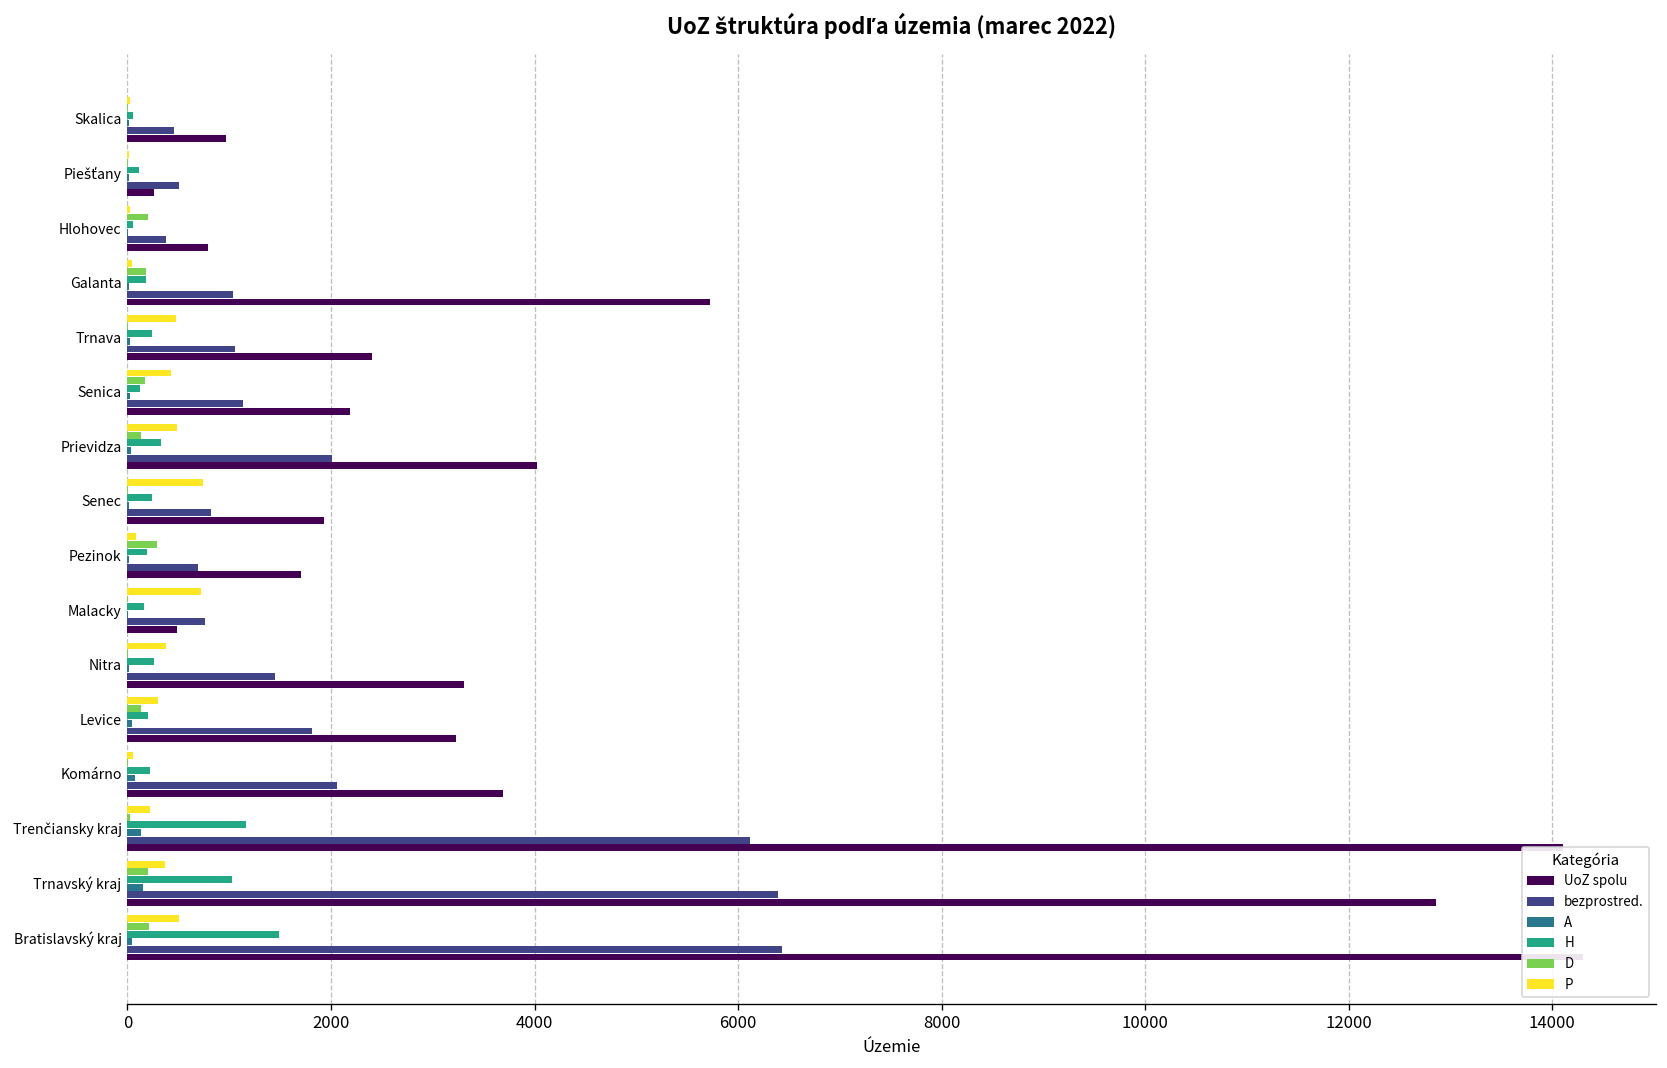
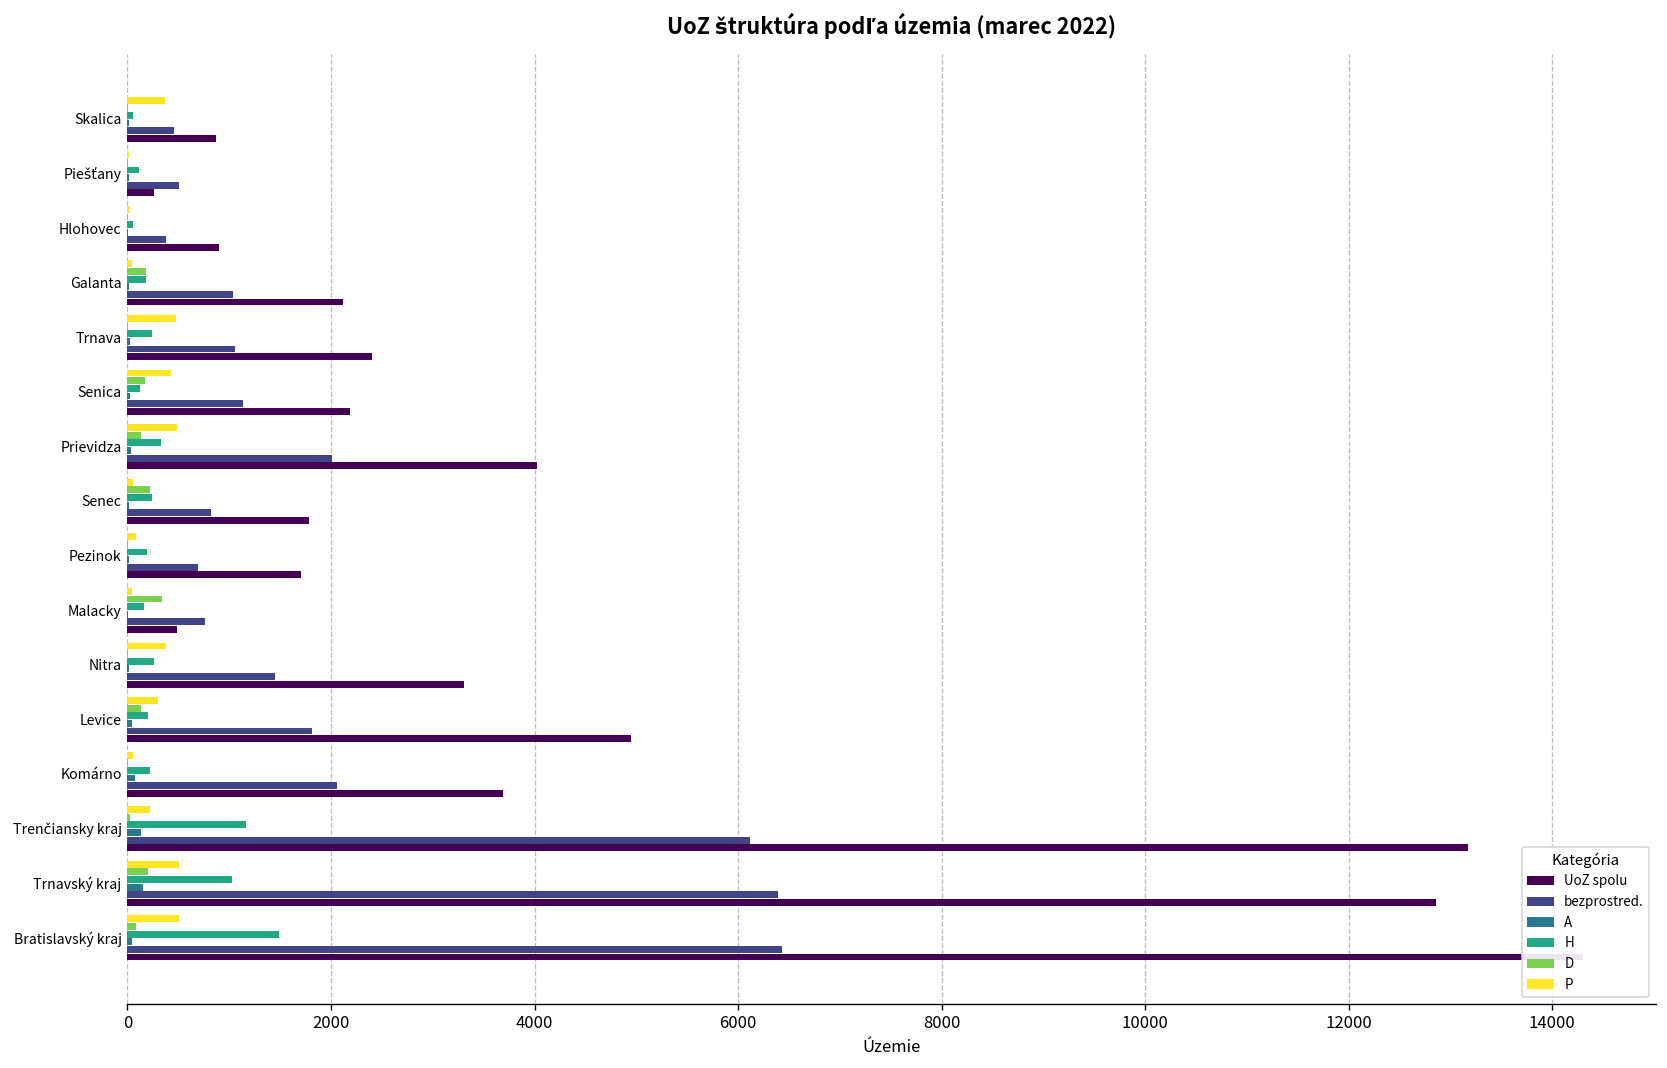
P, Skalica: 0 -> 400
UoZ spolu, Skalica: 1000 -> 900
D, Hlohovec: 200 -> 0
UoZ spolu, Hlohovec: 800 -> 900
UoZ spolu, Galanta: 5700 -> 2100
P, Senec: 700 -> 100
D, Senec: 0 -> 200
UoZ spolu, Senec: 1900 -> 1800
D, Pezinok: 300 -> 0
P, Malacky: 700 -> 0
D, Malacky: 0 -> 300
UoZ spolu, Levice: 3200 -> 4900
UoZ spolu, Trenčiansky kraj: 14100 -> 13200
P, Trnavský kraj: 400 -> 500
D, Bratislavský kraj: 200 -> 100
